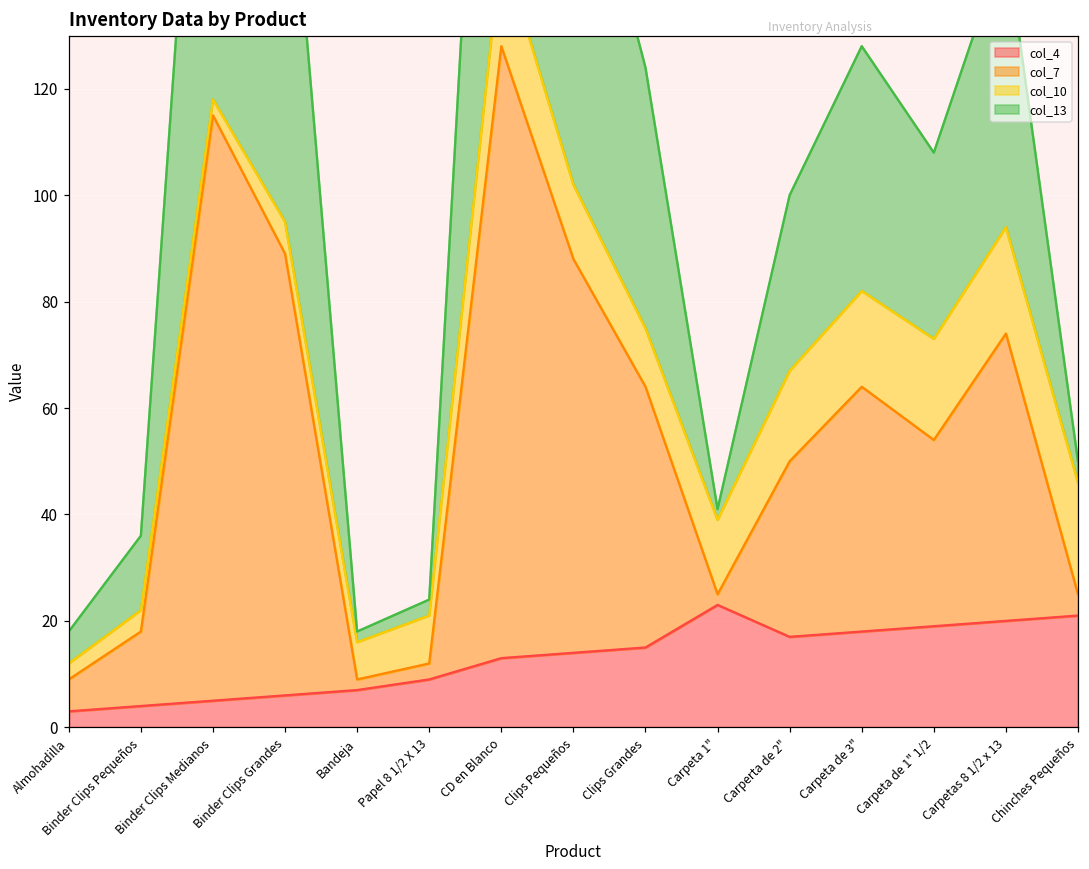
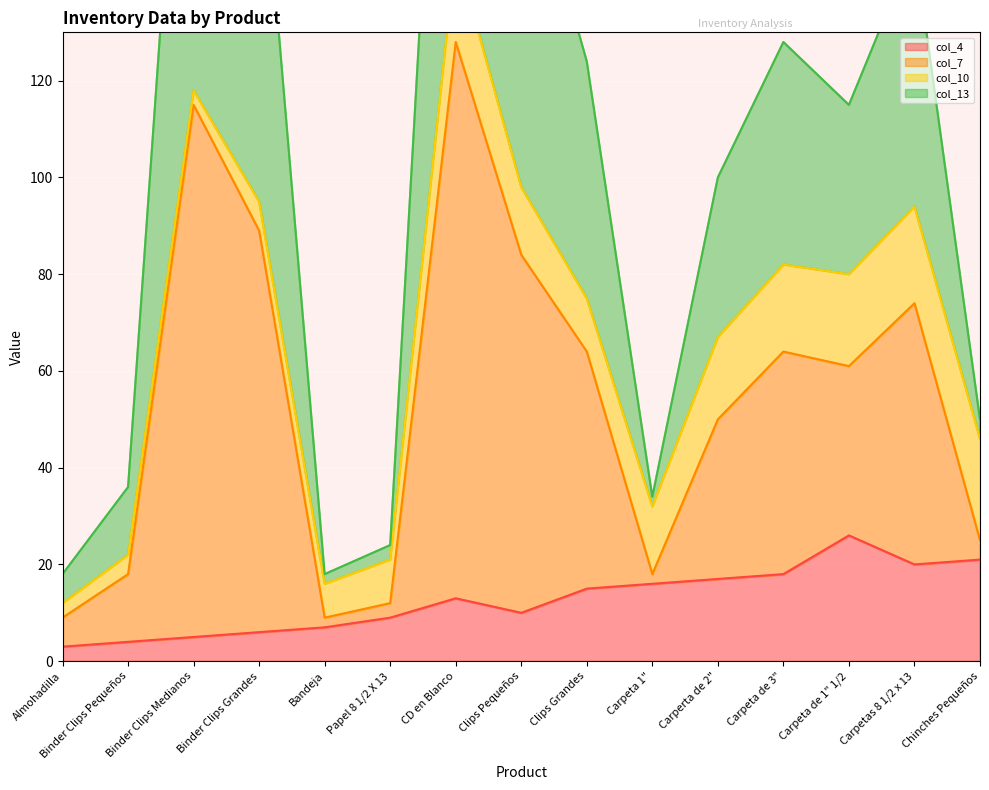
col_4, Clips Pequeños: 14 -> 10
col_4, Carpeta 1": 23 -> 16
col_4, Carpeta de 1" 1/2: 19 -> 26
